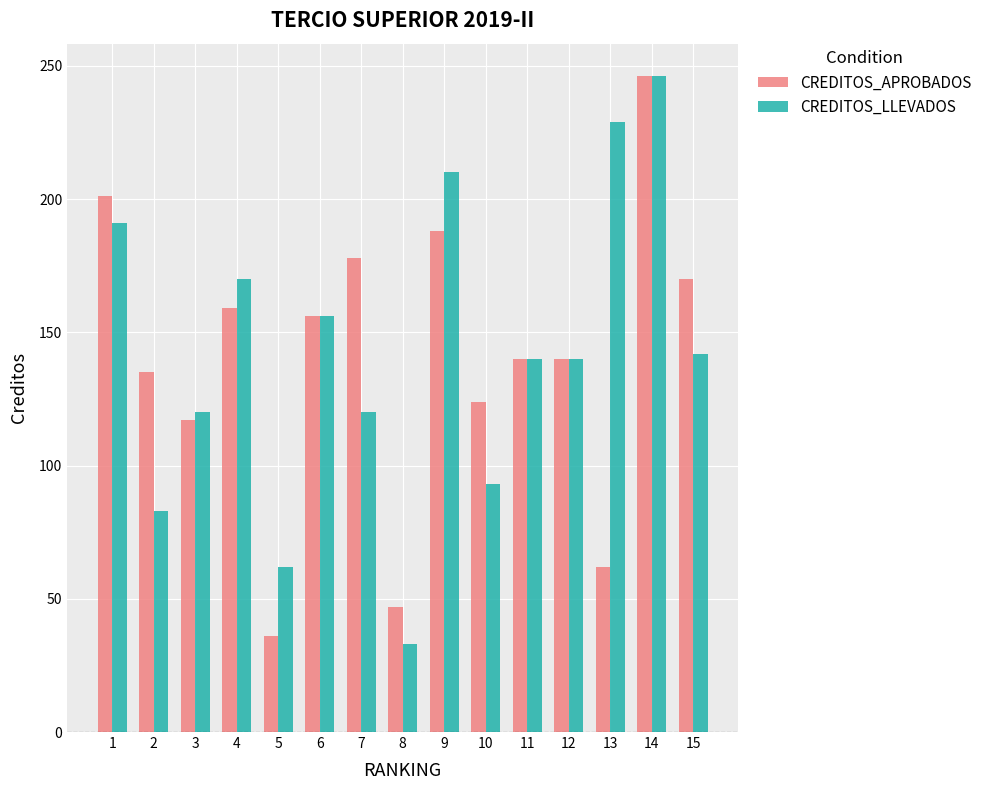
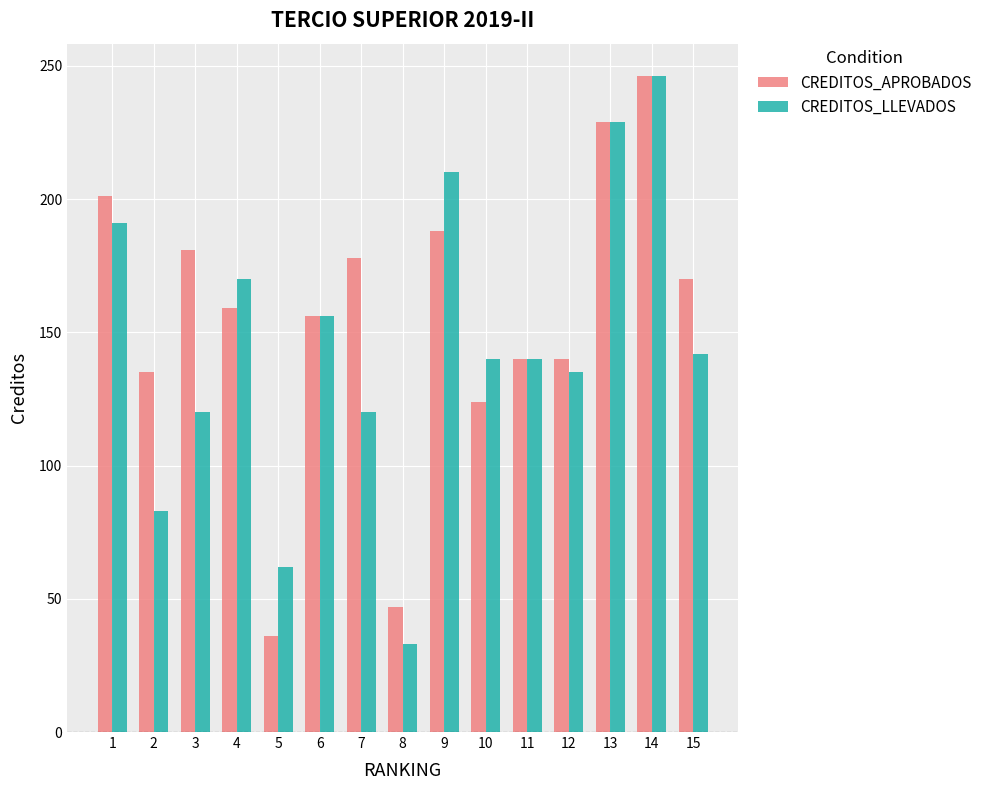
CREDITOS_APROBADOS, 3: 117 -> 181
CREDITOS_LLEVADOS, 10: 93 -> 140
CREDITOS_LLEVADOS, 12: 140 -> 135
CREDITOS_APROBADOS, 13: 62 -> 229
